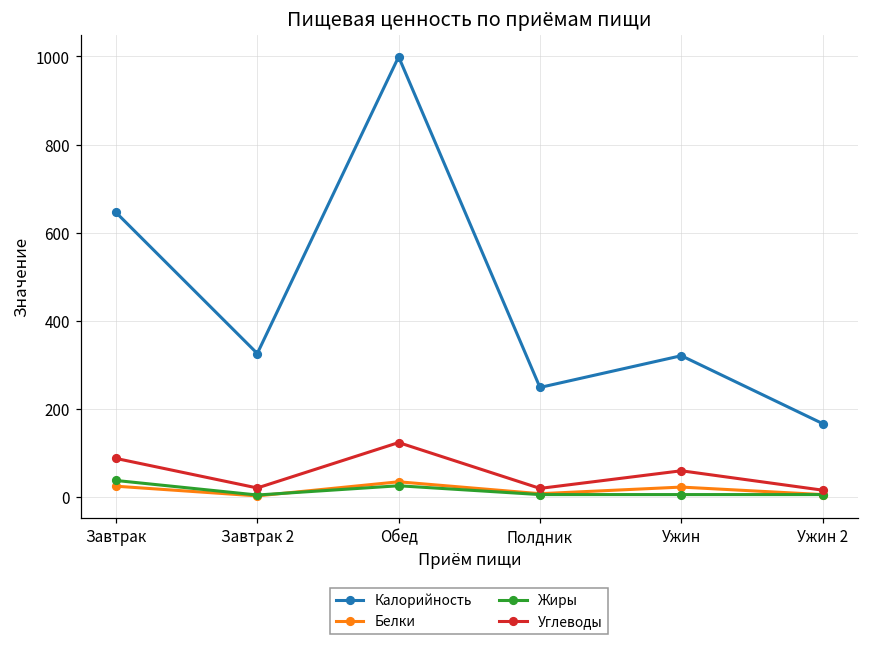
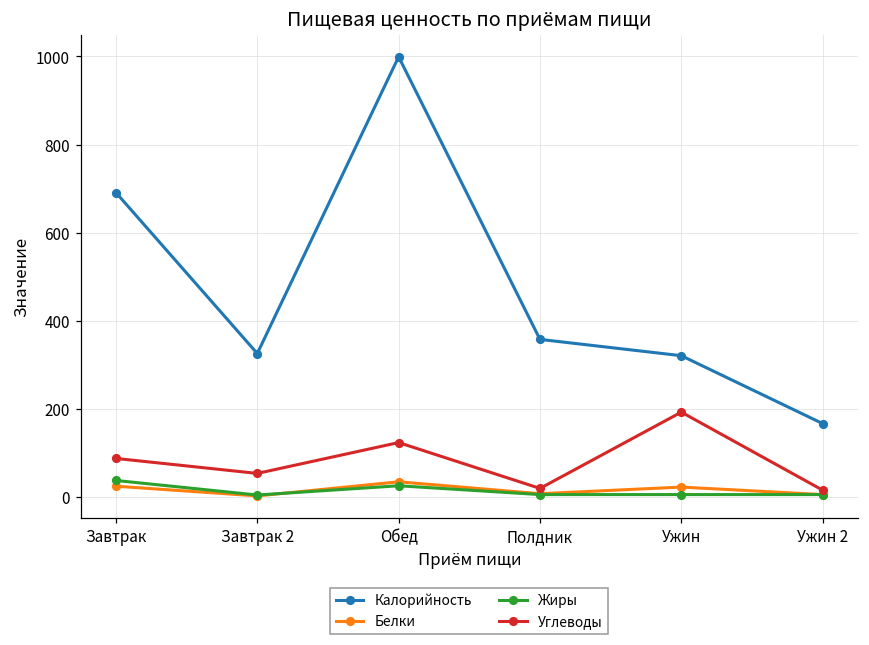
Калорийность, Завтрак: 650 -> 690
Углеводы, Завтрак 2: 20 -> 50
Калорийность, Полдник: 250 -> 360
Углеводы, Ужин: 60 -> 190
